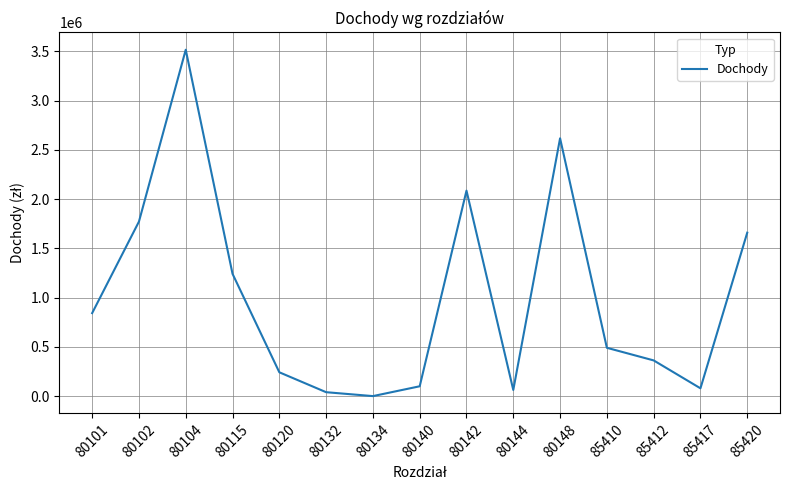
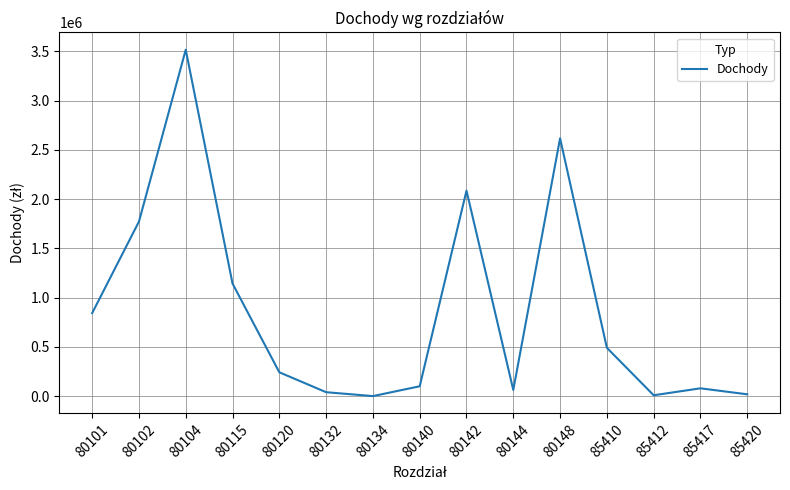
80115: 1200000 -> 1100000
85412: 400000 -> 0
85420: 1700000 -> 0
